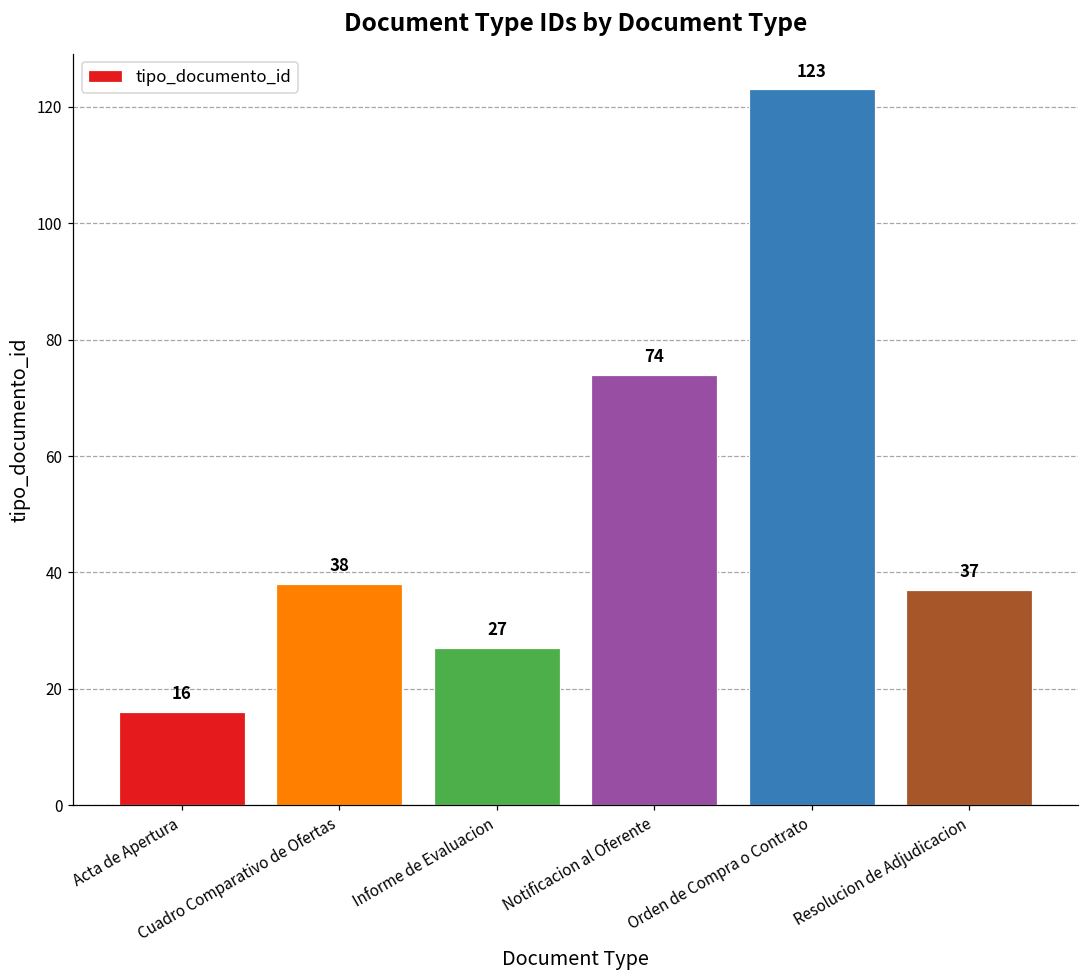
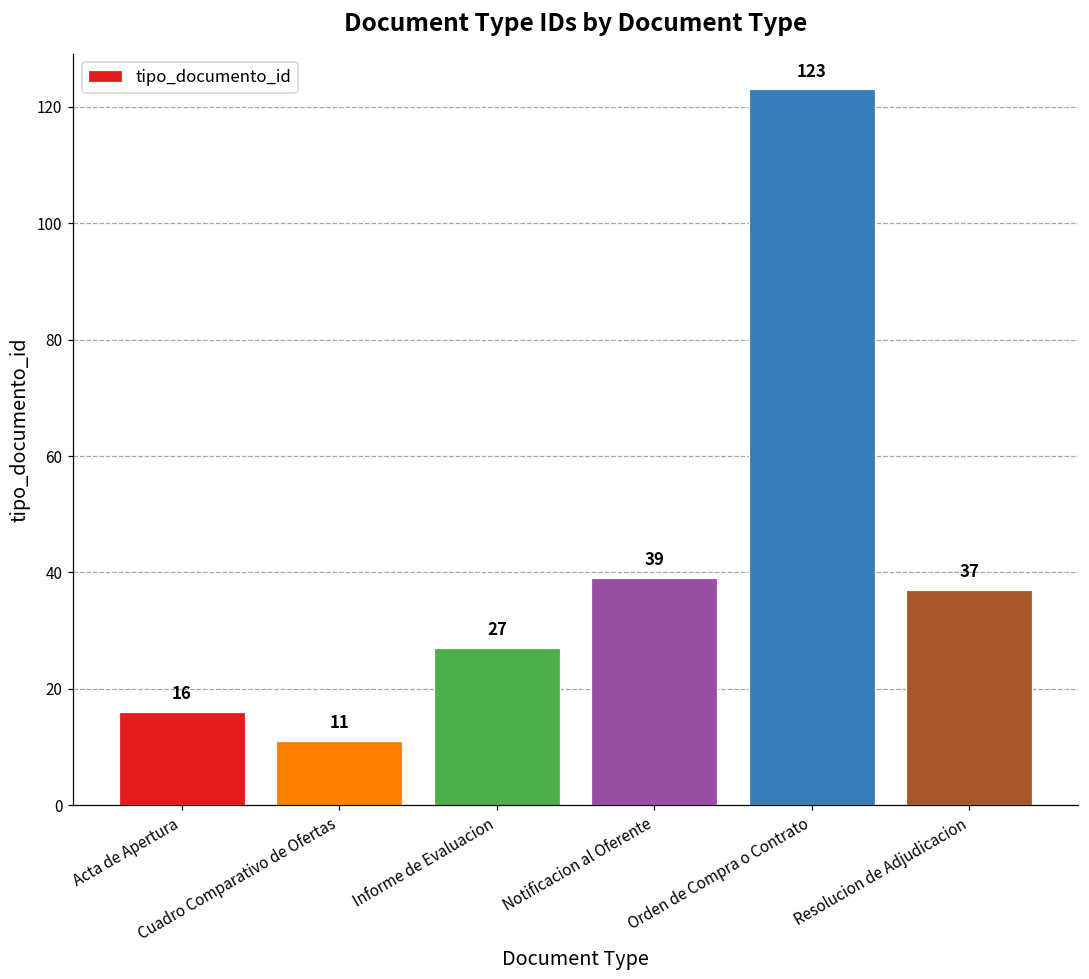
Cuadro Comparativo de Ofertas: 38 -> 11
Notificacion al Oferente: 74 -> 39
